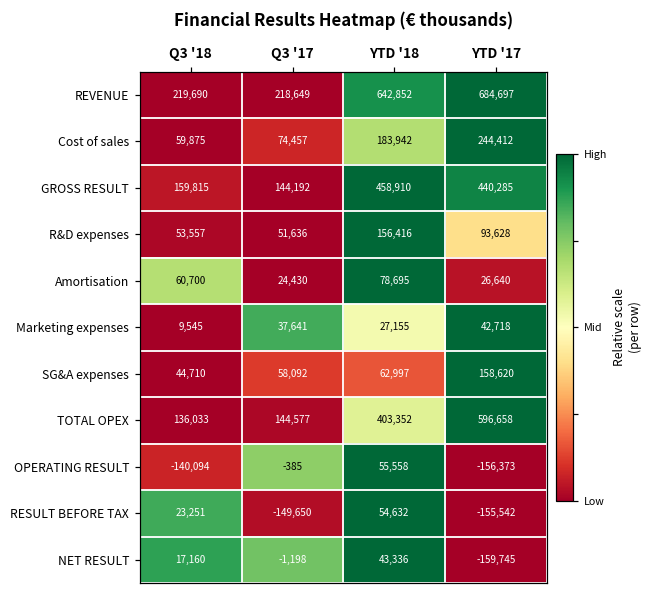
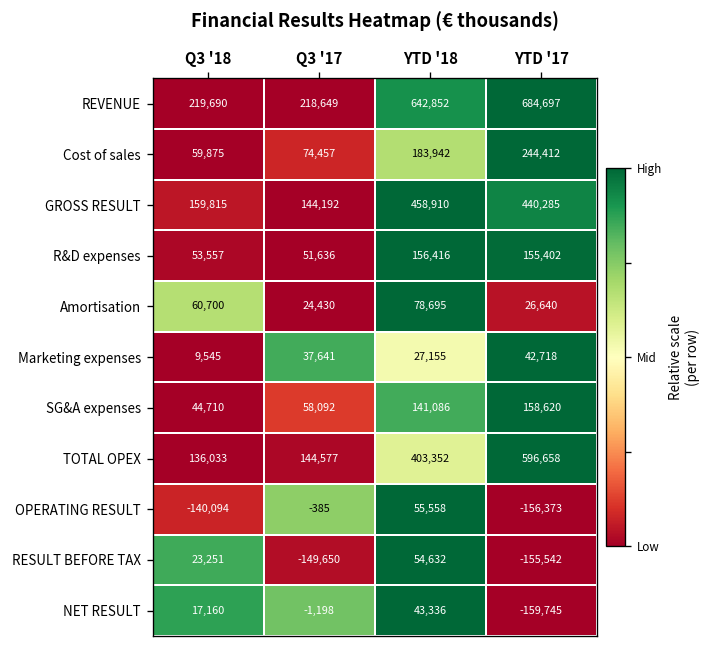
R&D expenses, YTD '17: 93,628 -> 155,402
SG&A expenses, YTD '18: 62,997 -> 141,086
